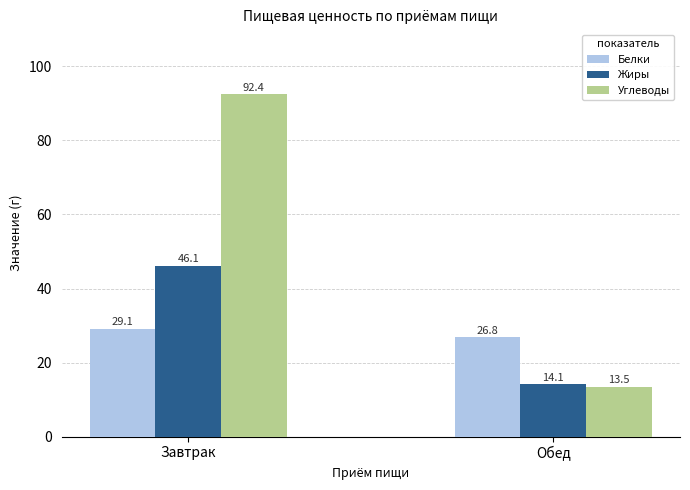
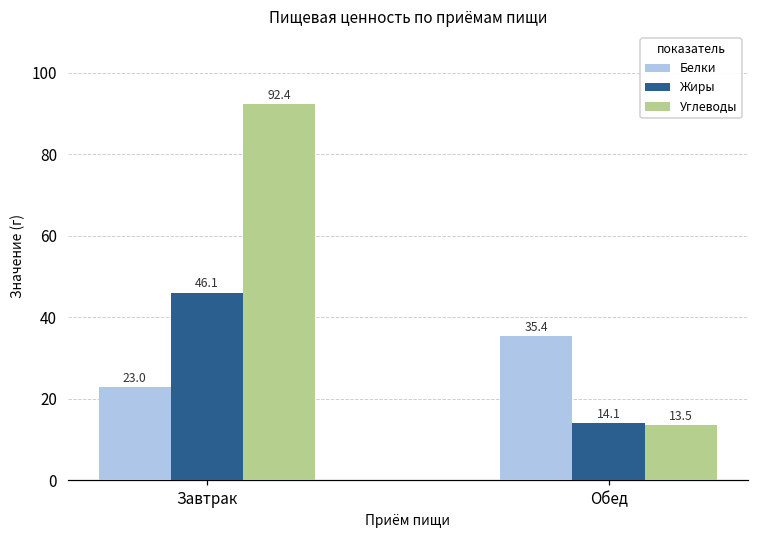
Белки, Завтрак: 29.1 -> 23.0
Белки, Обед: 26.8 -> 35.4
